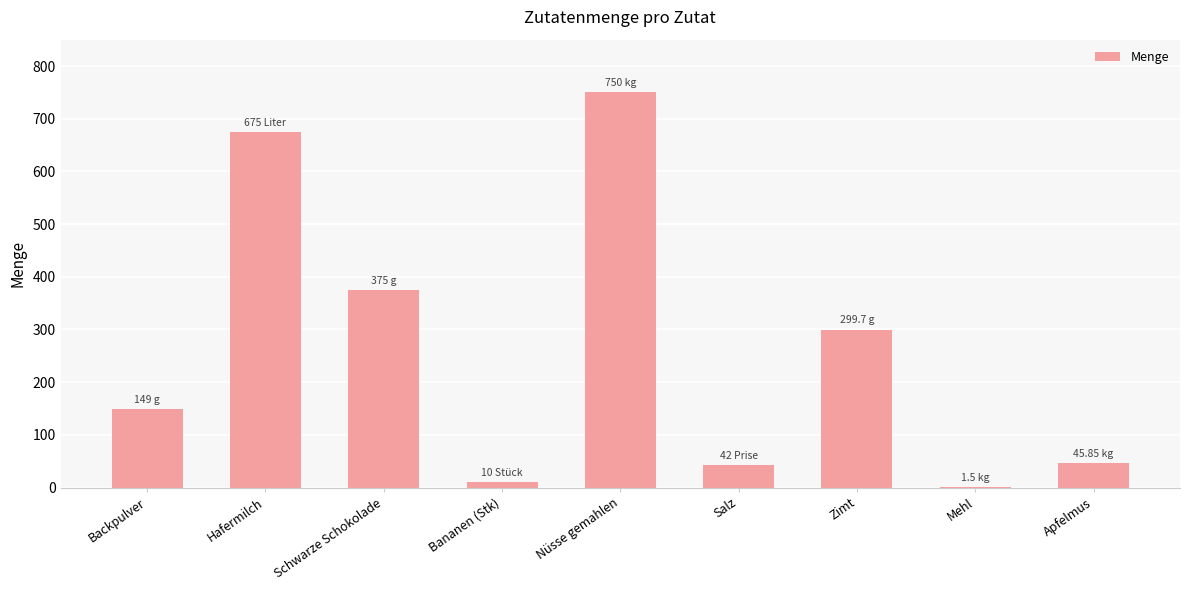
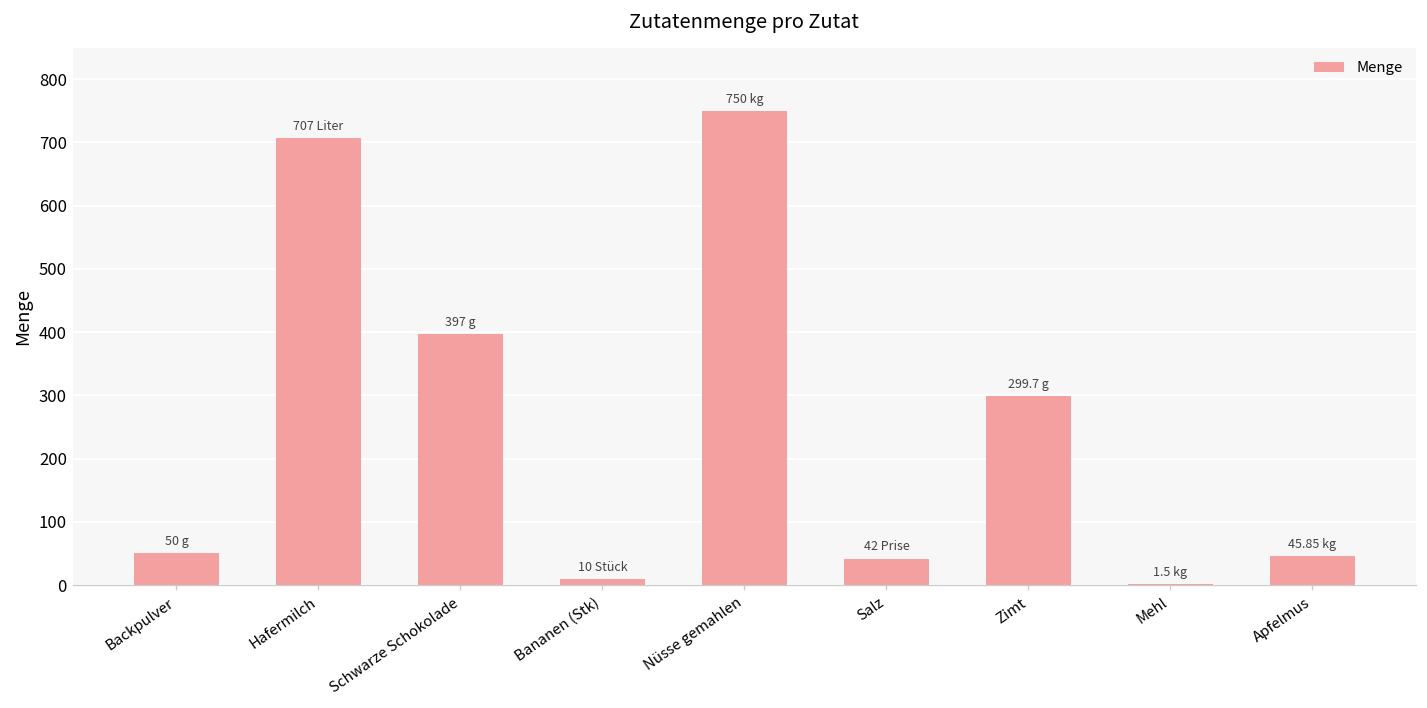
Backpulver: 149 -> 50
Hafermilch: 675 -> 707
Schwarze Schokolade: 375 -> 397
